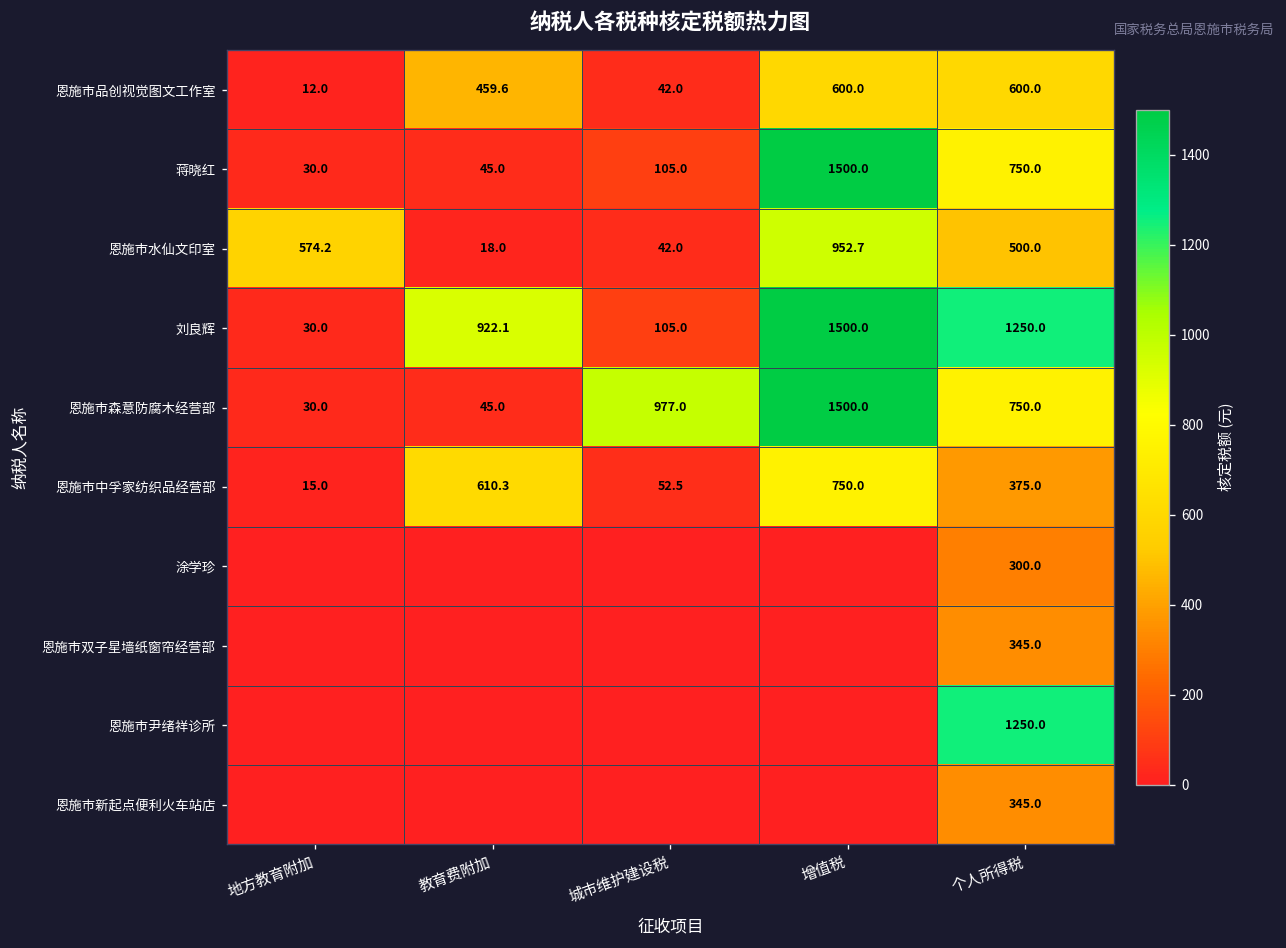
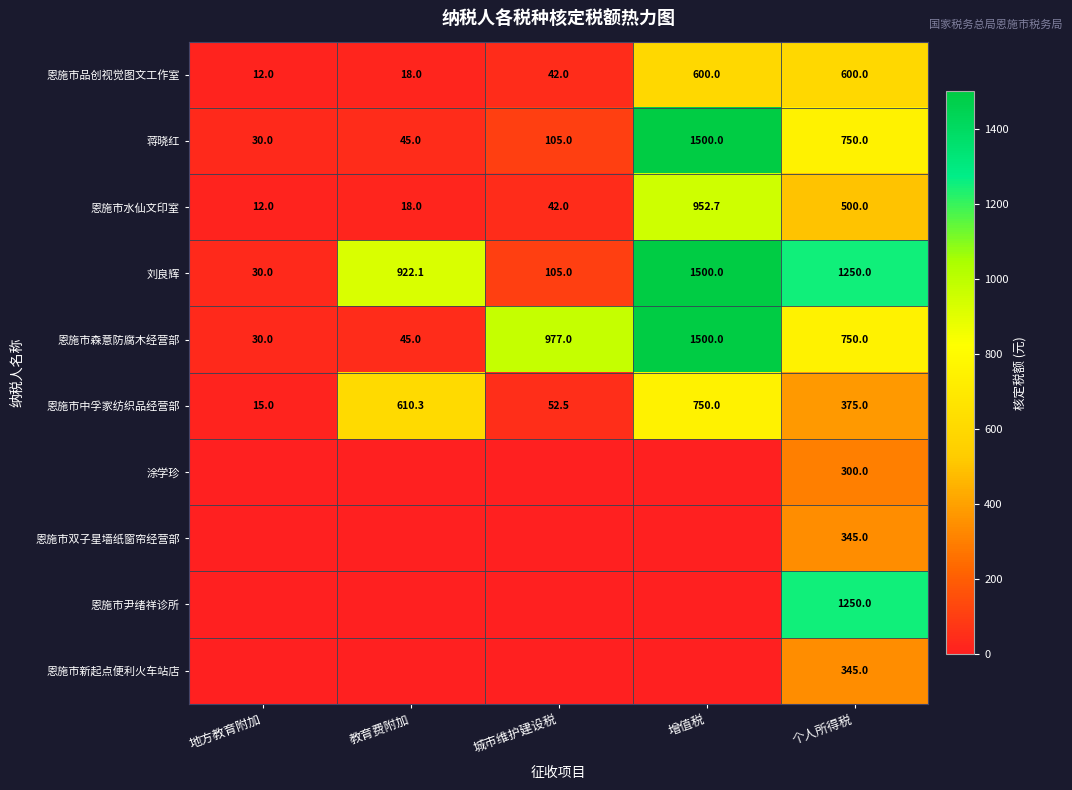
恩施市品创视觉图文工作室, 教育费附加: 459.6 -> 18.0
恩施市水仙文印室, 地方教育附加: 574.2 -> 12.0
